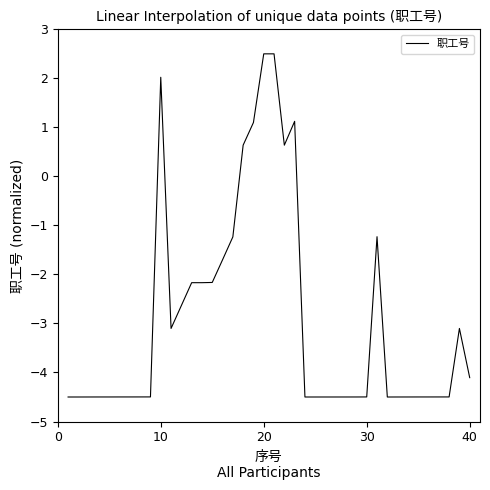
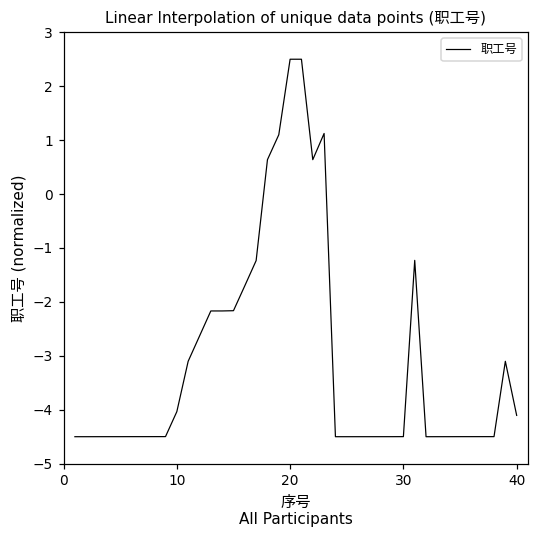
10: 2.0 -> -4.0
